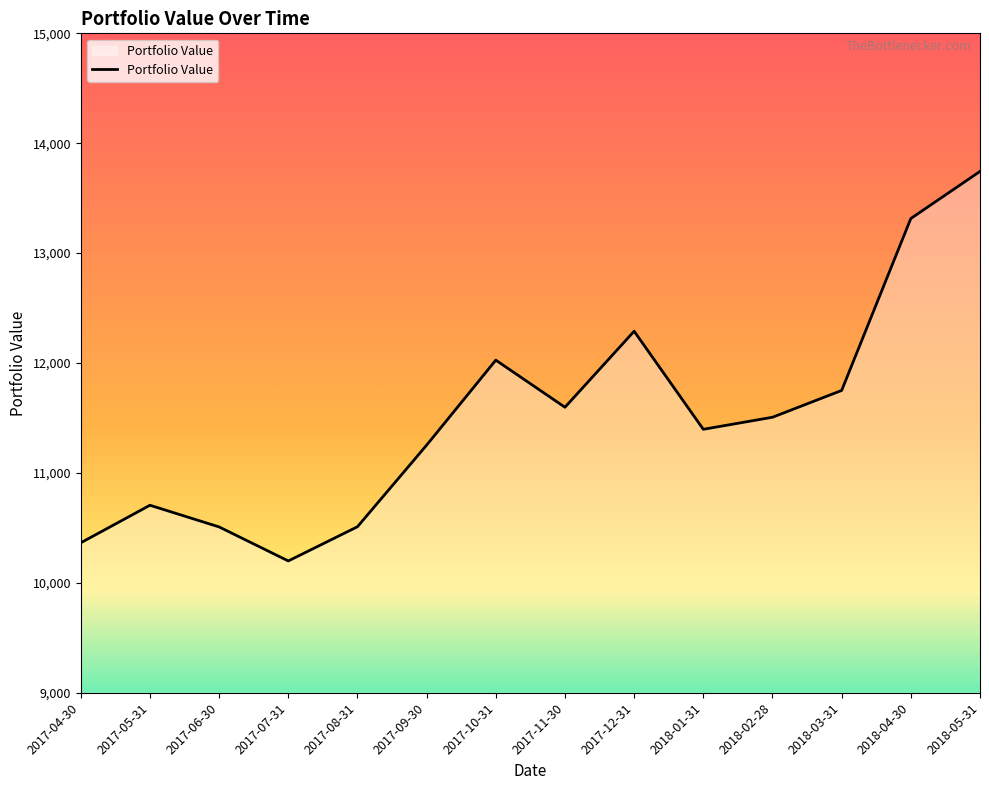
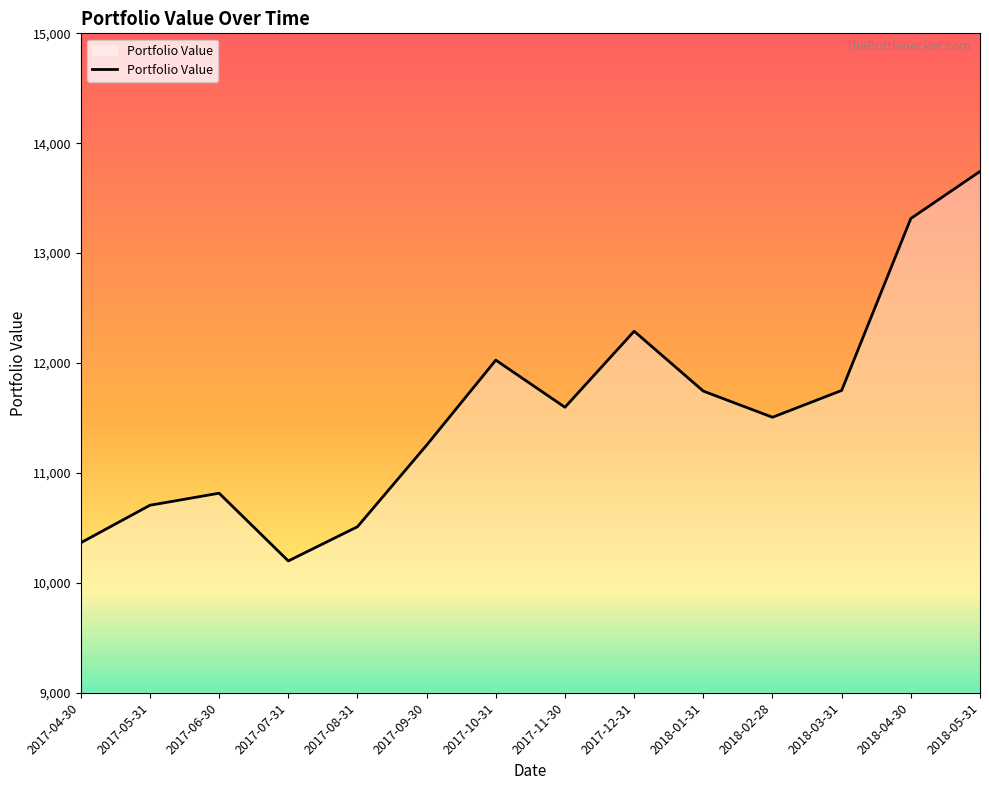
2017-06-30: 10,510 -> 10,820
2018-01-31: 11,400 -> 11,740
